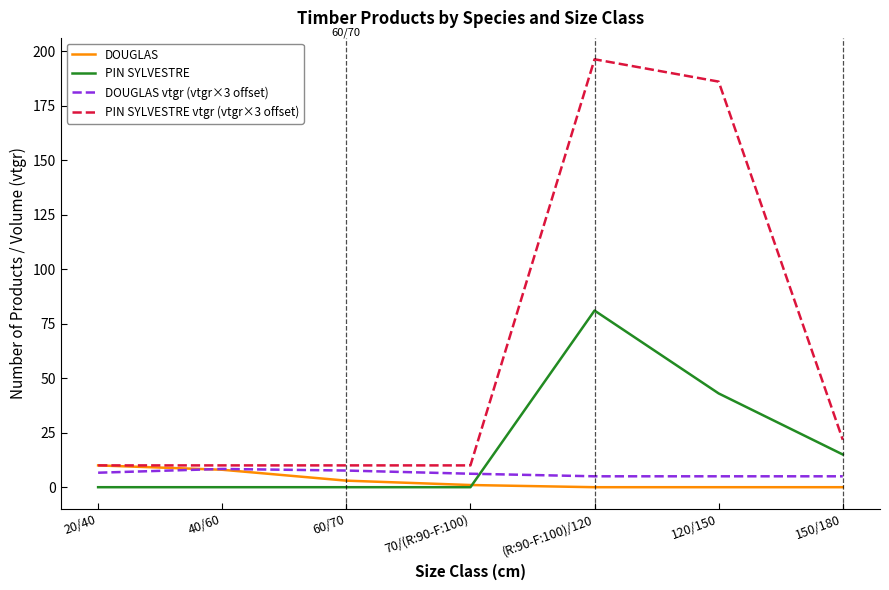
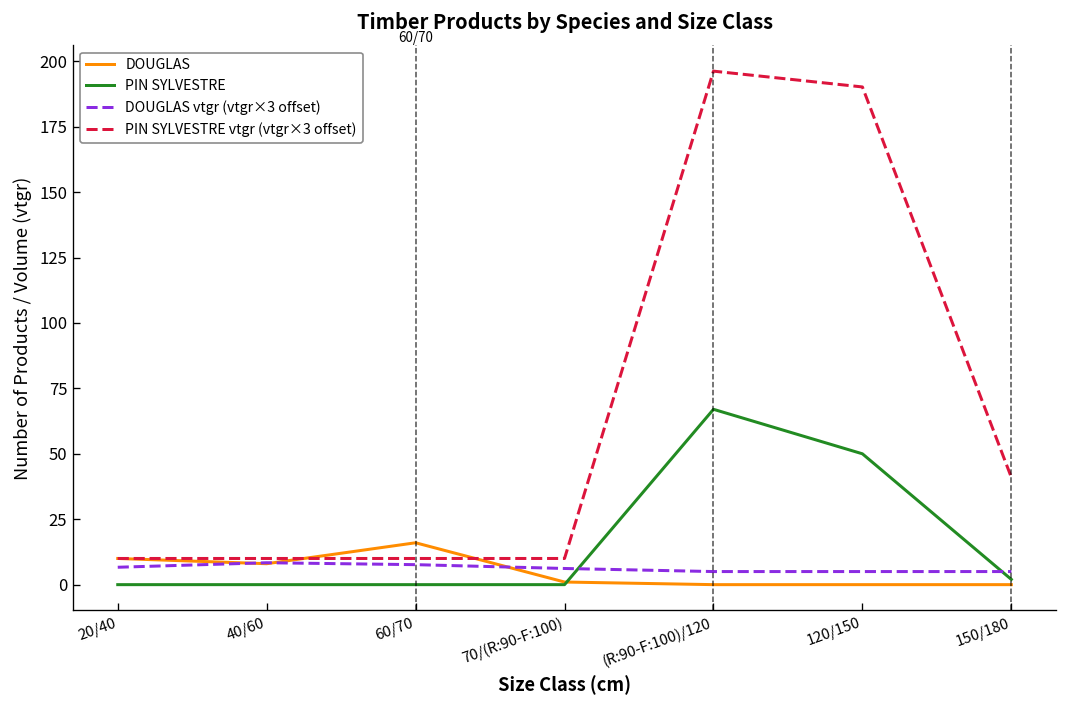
DOUGLAS, 60/70: 3 -> 16
PIN SYLVESTRE, (R:90-F:100)/120: 81 -> 67
PIN SYLVESTRE, 120/150: 43 -> 50
PIN SYLVESTRE vtgr (vtgr×3 offset), 120/150: 186 -> 190
PIN SYLVESTRE, 150/180: 15 -> 2
PIN SYLVESTRE vtgr (vtgr×3 offset), 150/180: 22 -> 41
